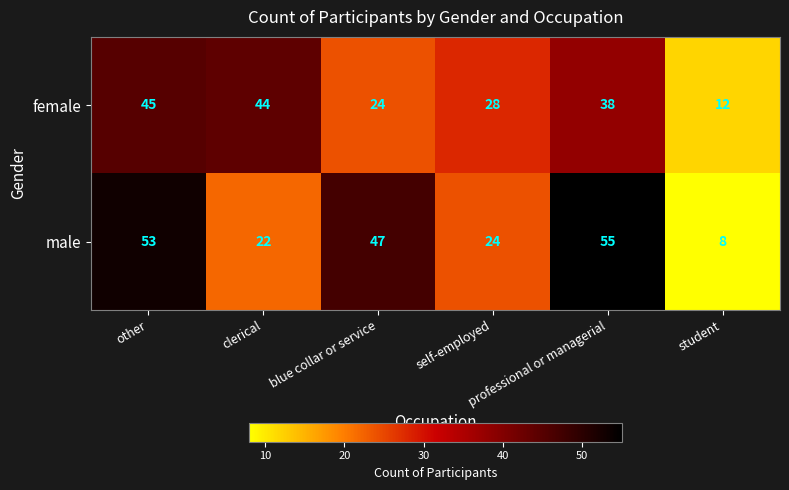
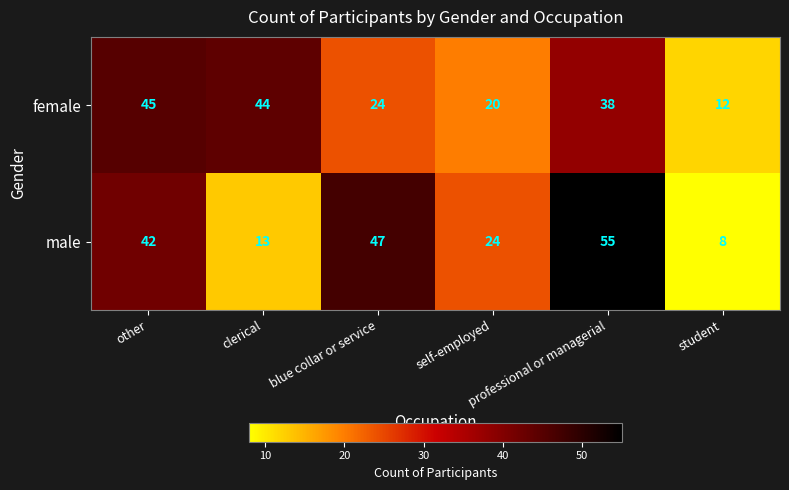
female, self-employed: 28 -> 20
male, other: 53 -> 42
male, clerical: 22 -> 13
